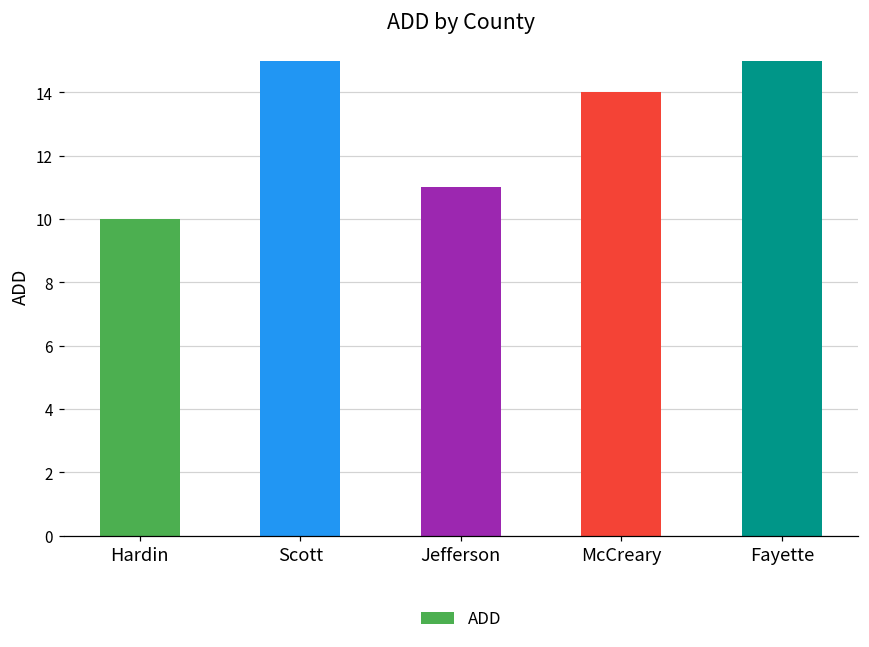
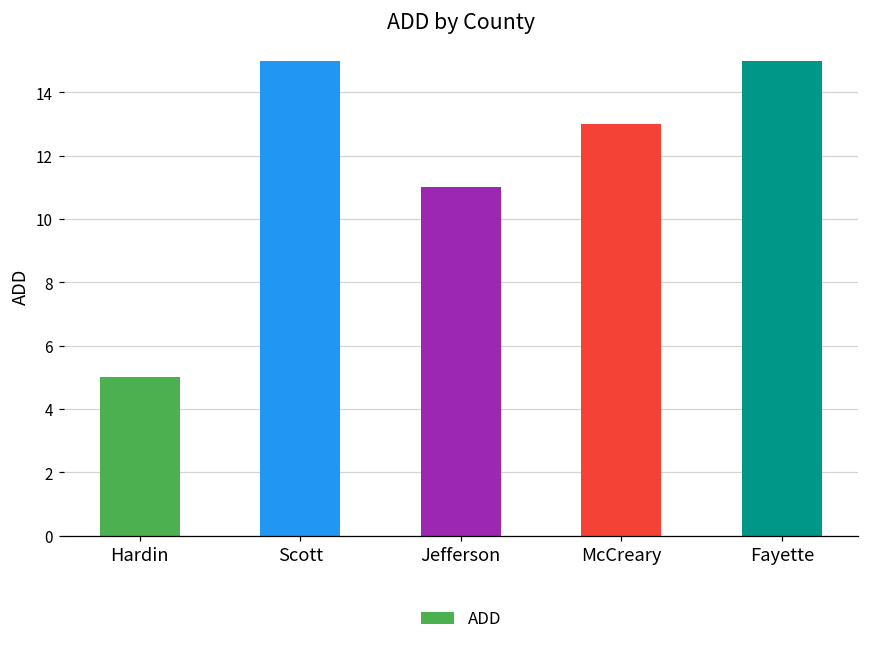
Hardin: 10 -> 5
McCreary: 14 -> 13
